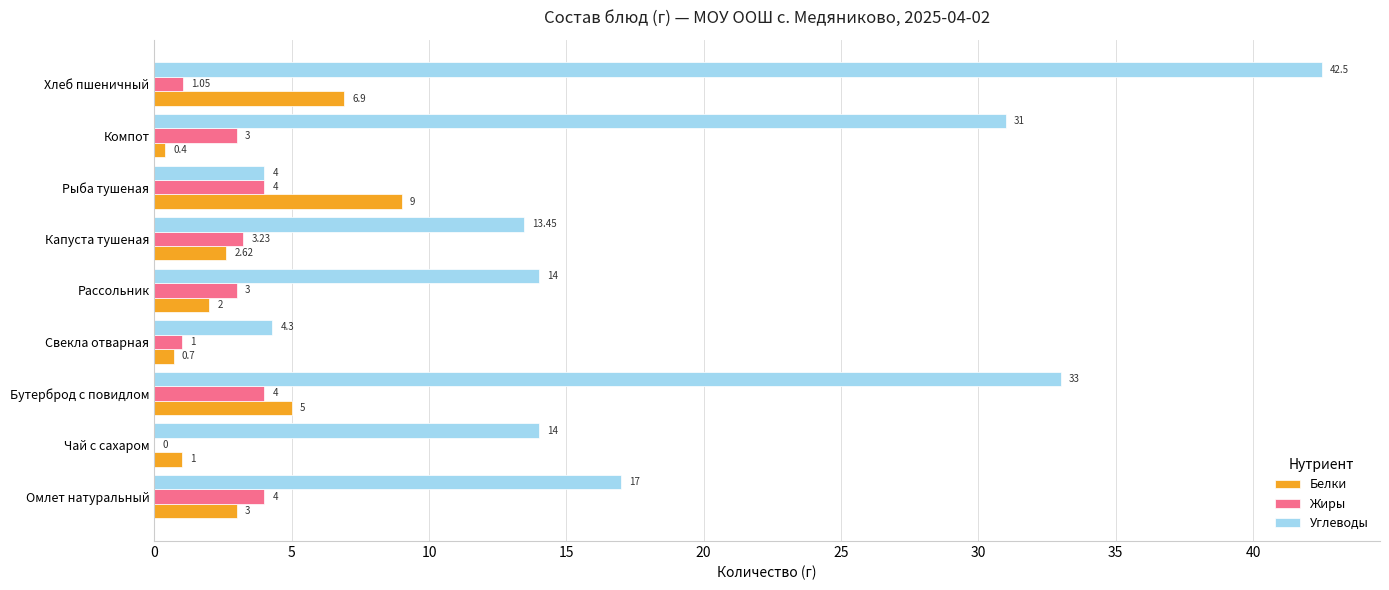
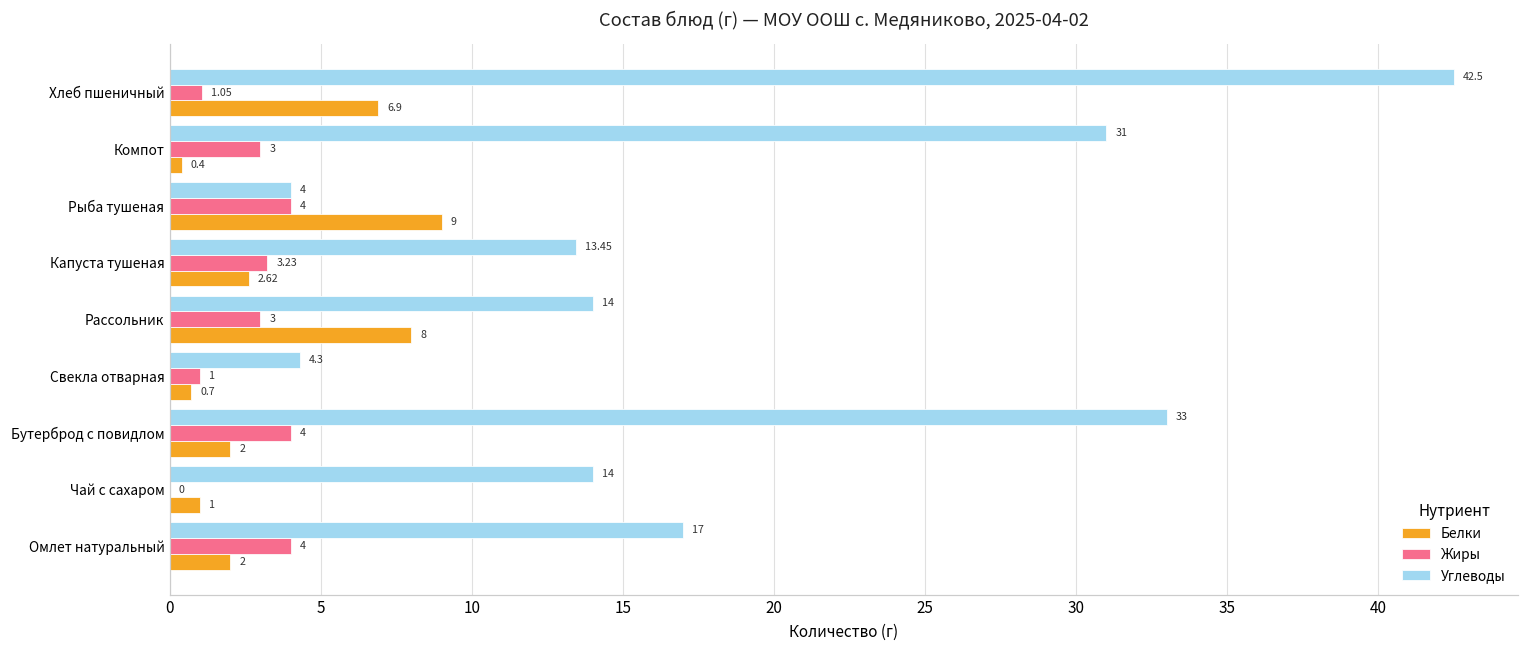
Белки, Рассольник: 2 -> 8
Белки, Бутерброд с повидлом: 5 -> 2
Белки, Омлет натуральный: 3 -> 2
